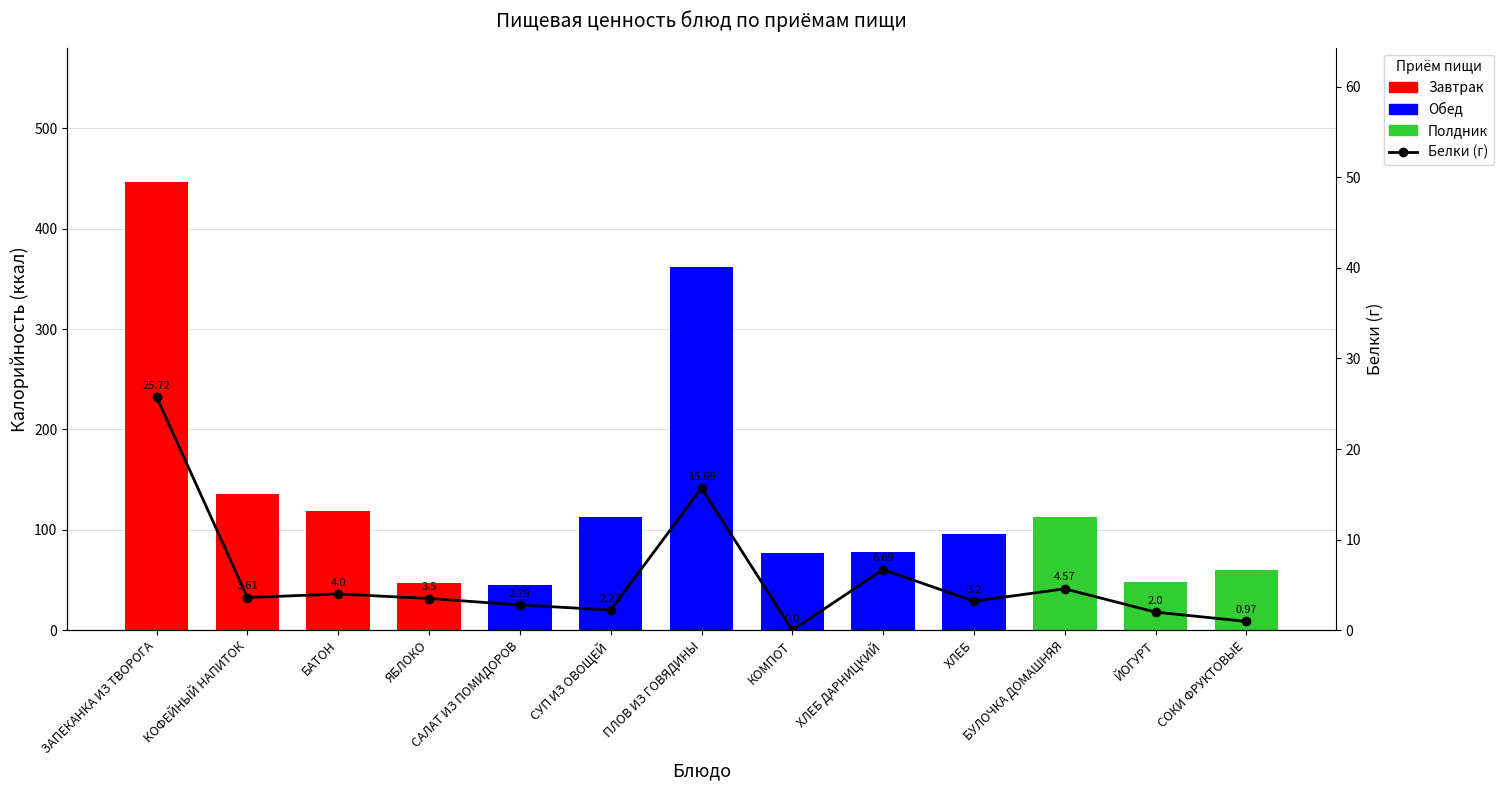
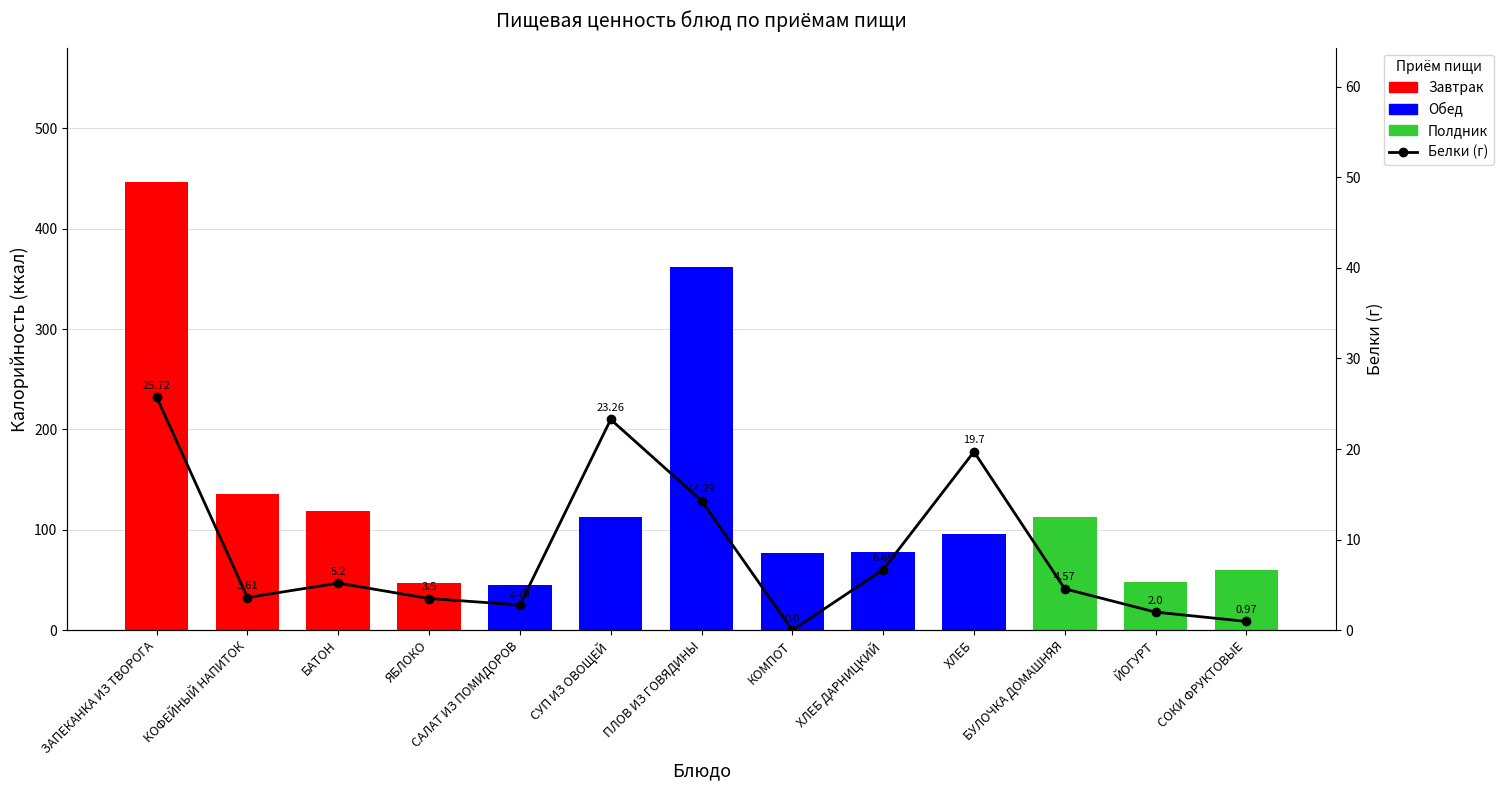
Белки (г), БАТОН: 4.0 -> 5.2
Белки (г), СУП ИЗ ОВОЩЕЙ: 2.23 -> 23.26
Белки (г), ПЛОВ ИЗ ГОВЯДИНЫ: 15.69 -> 14.29
Белки (г), ХЛЕБ: 3.2 -> 19.7
